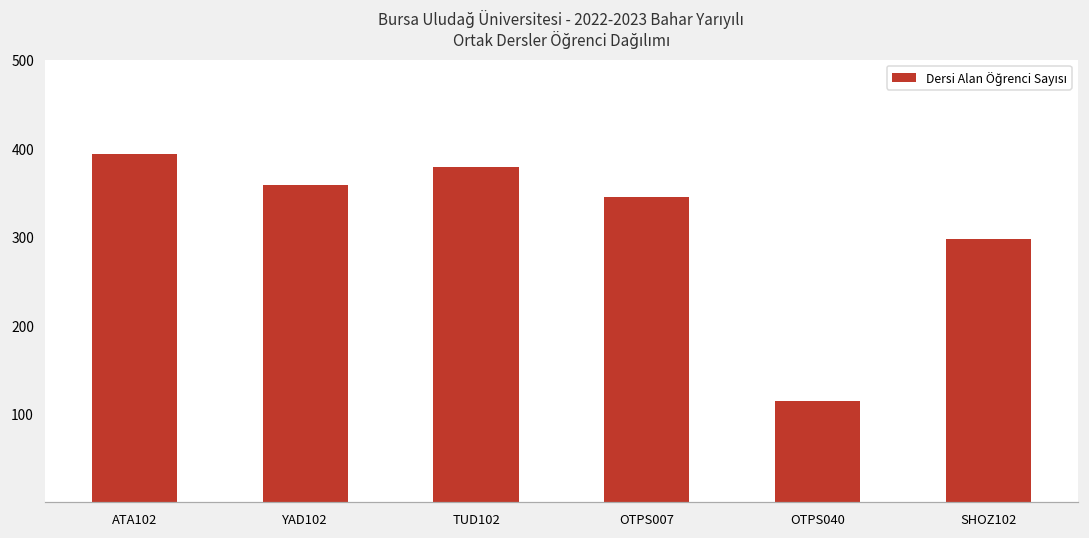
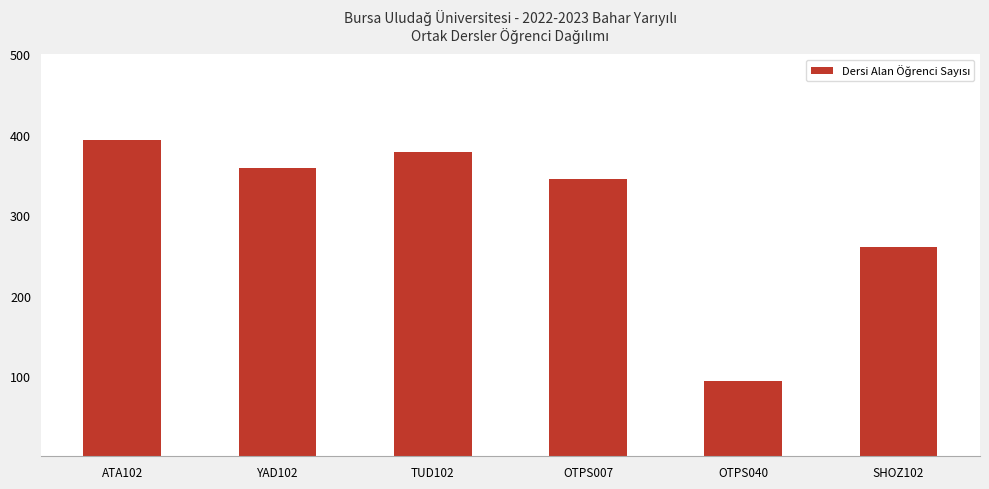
OTPS040: 110 -> 90
SHOZ102: 300 -> 260
